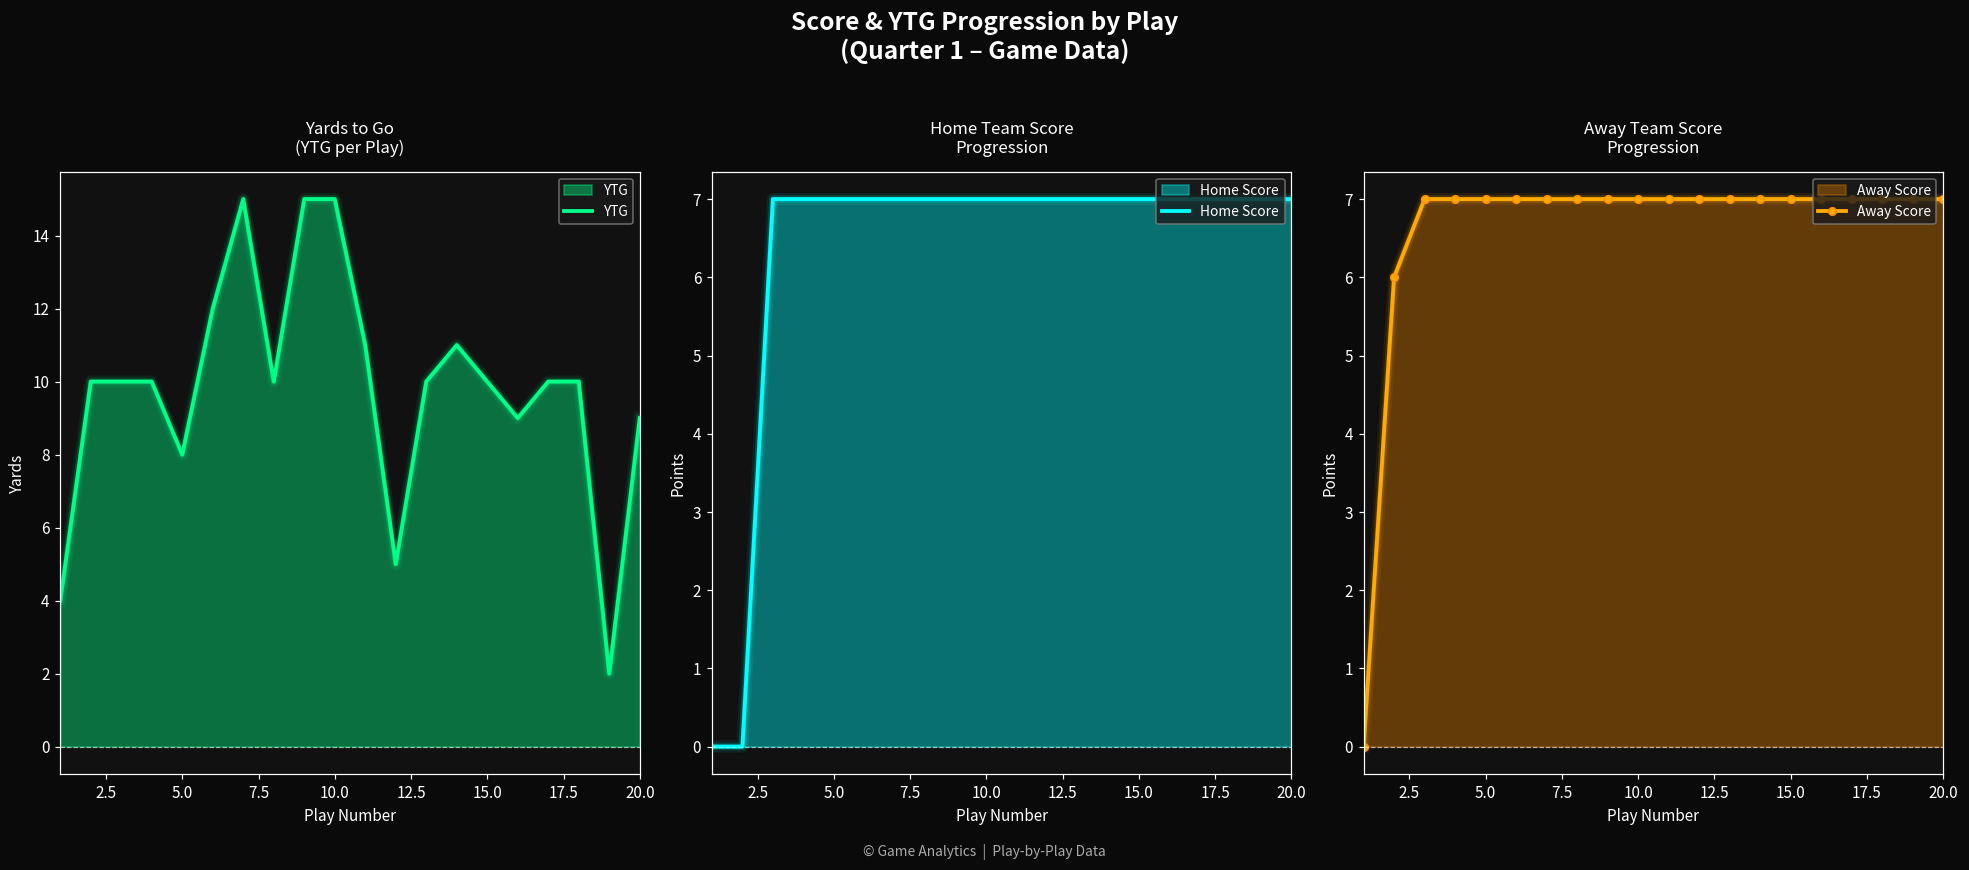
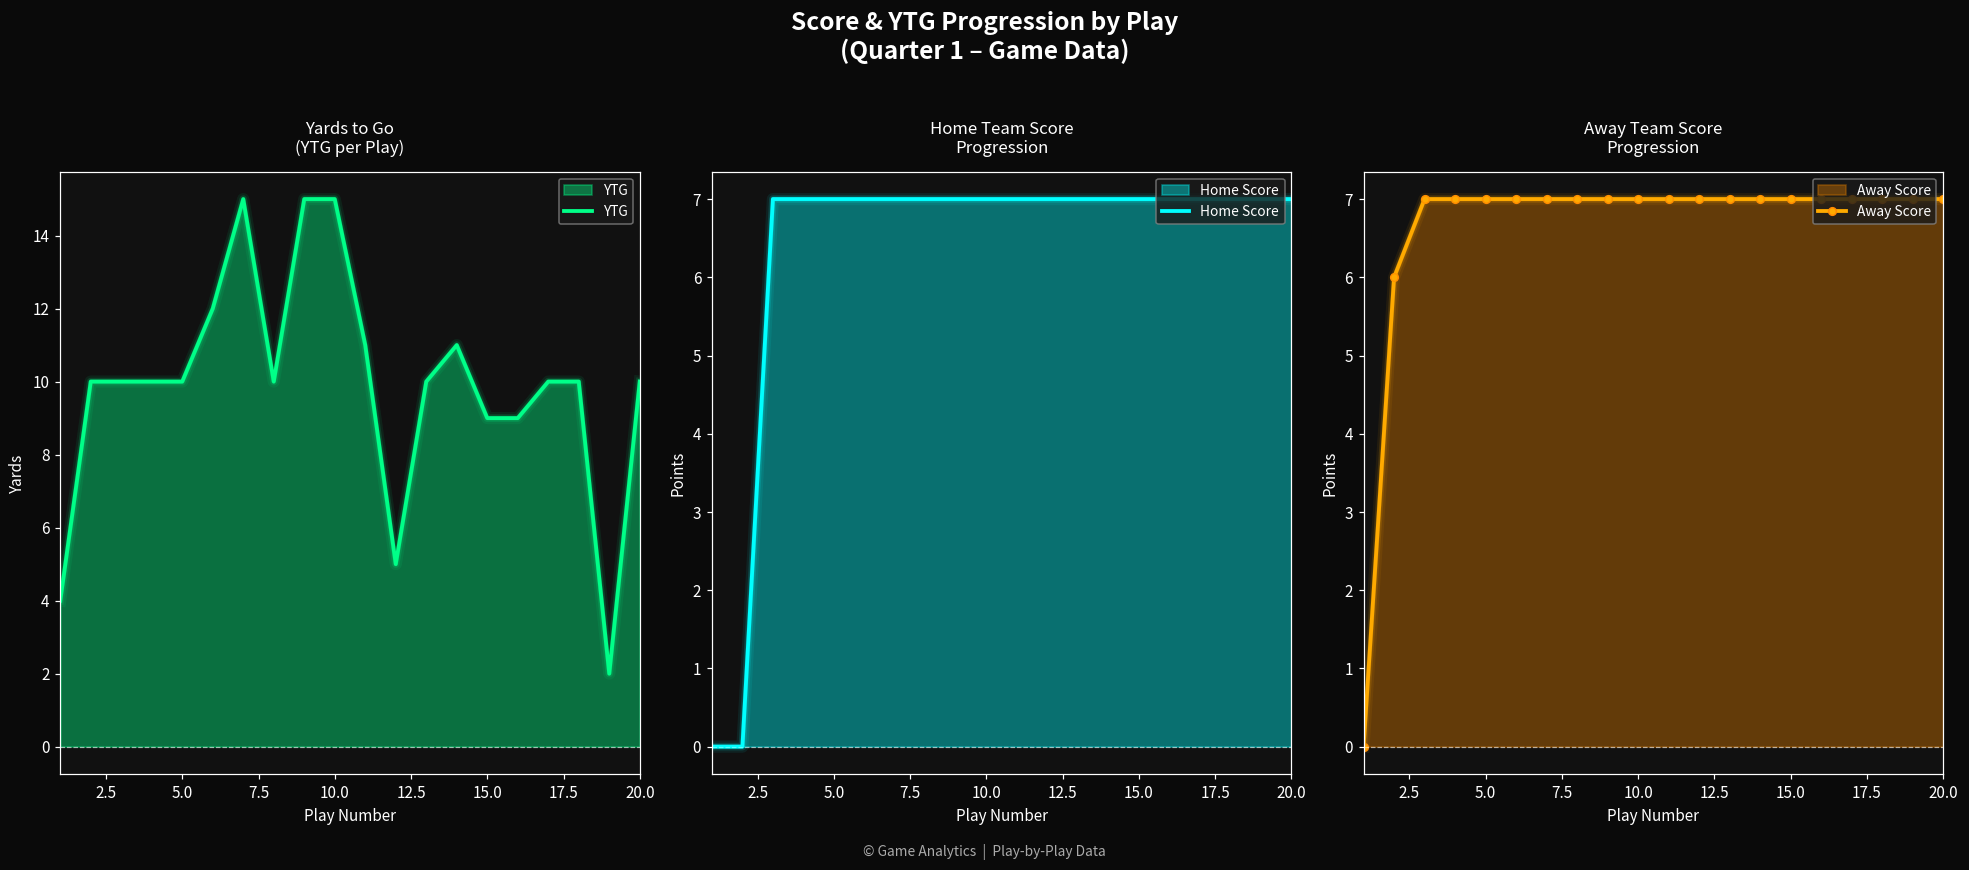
Yards to Go (YTG per Play), 5.0: 8 -> 10
Yards to Go (YTG per Play), 15.0: 10 -> 9
Yards to Go (YTG per Play), 20.0: 9 -> 10
